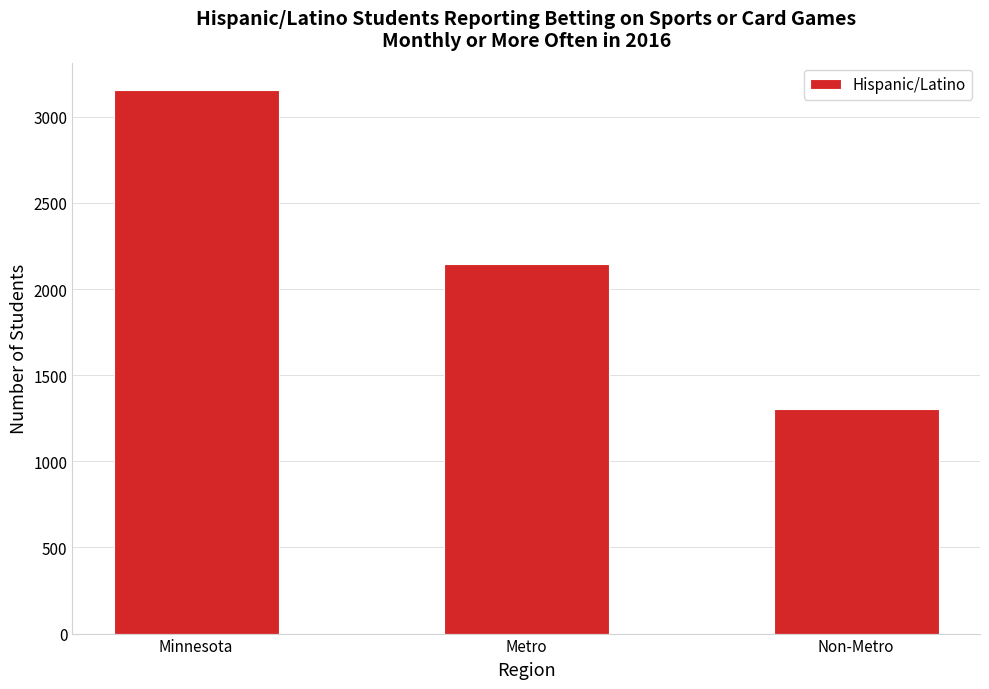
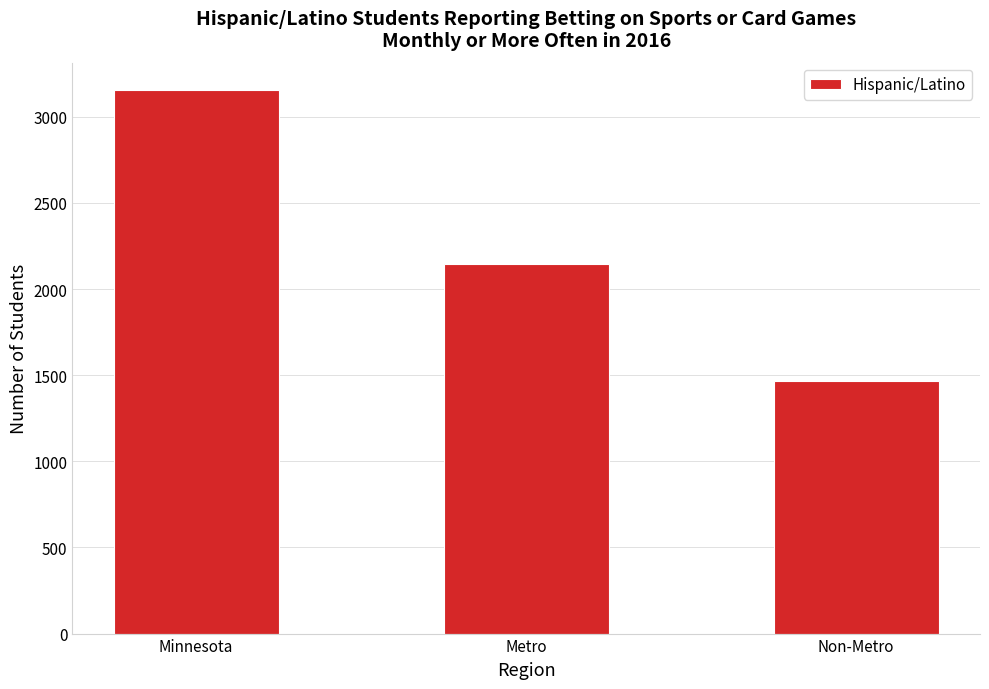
Non-Metro: 1300 -> 1460
